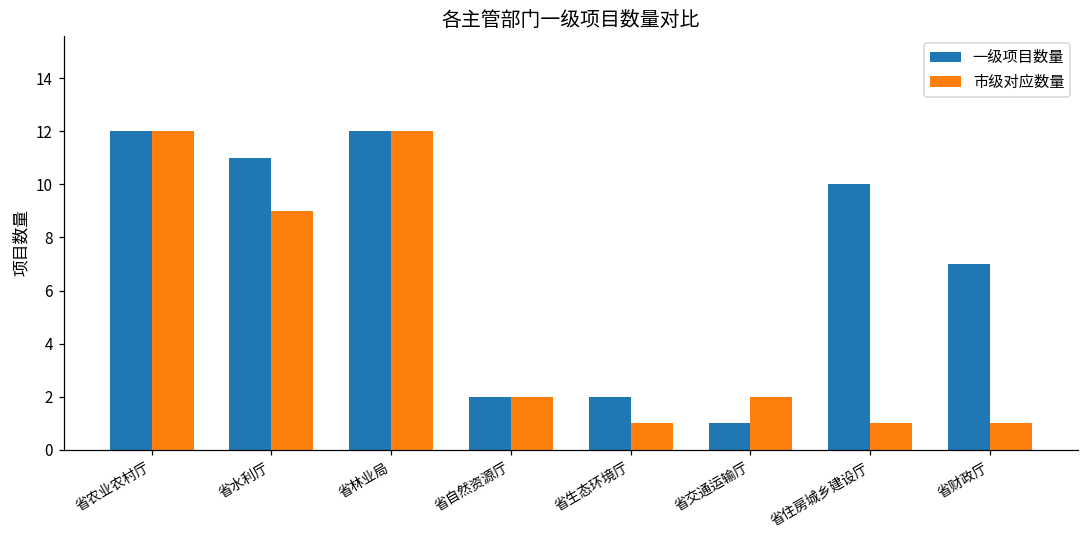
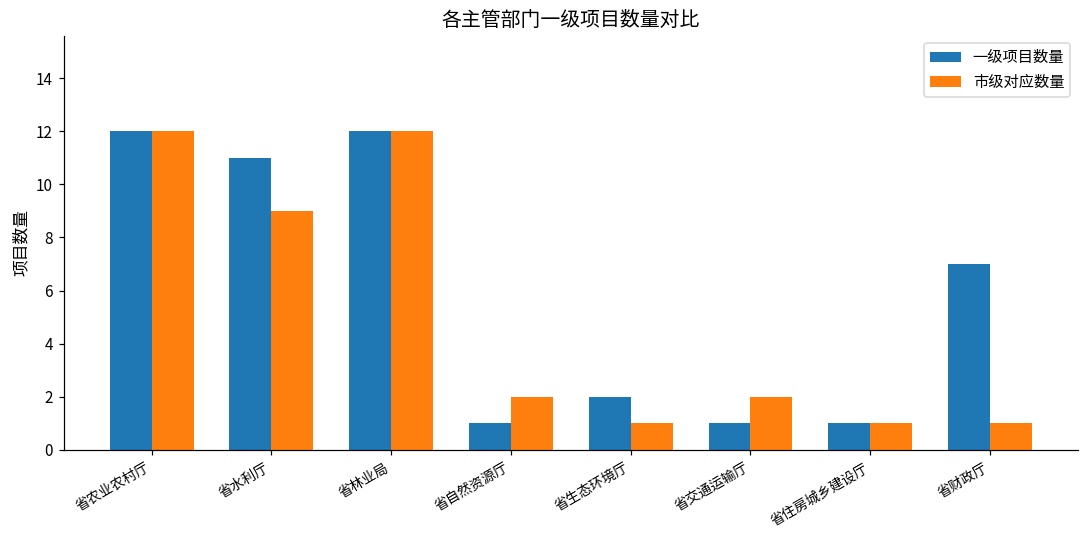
一级项目数量, 省自然资源厅: 2 -> 1
一级项目数量, 省住房城乡建设厅: 10 -> 1
